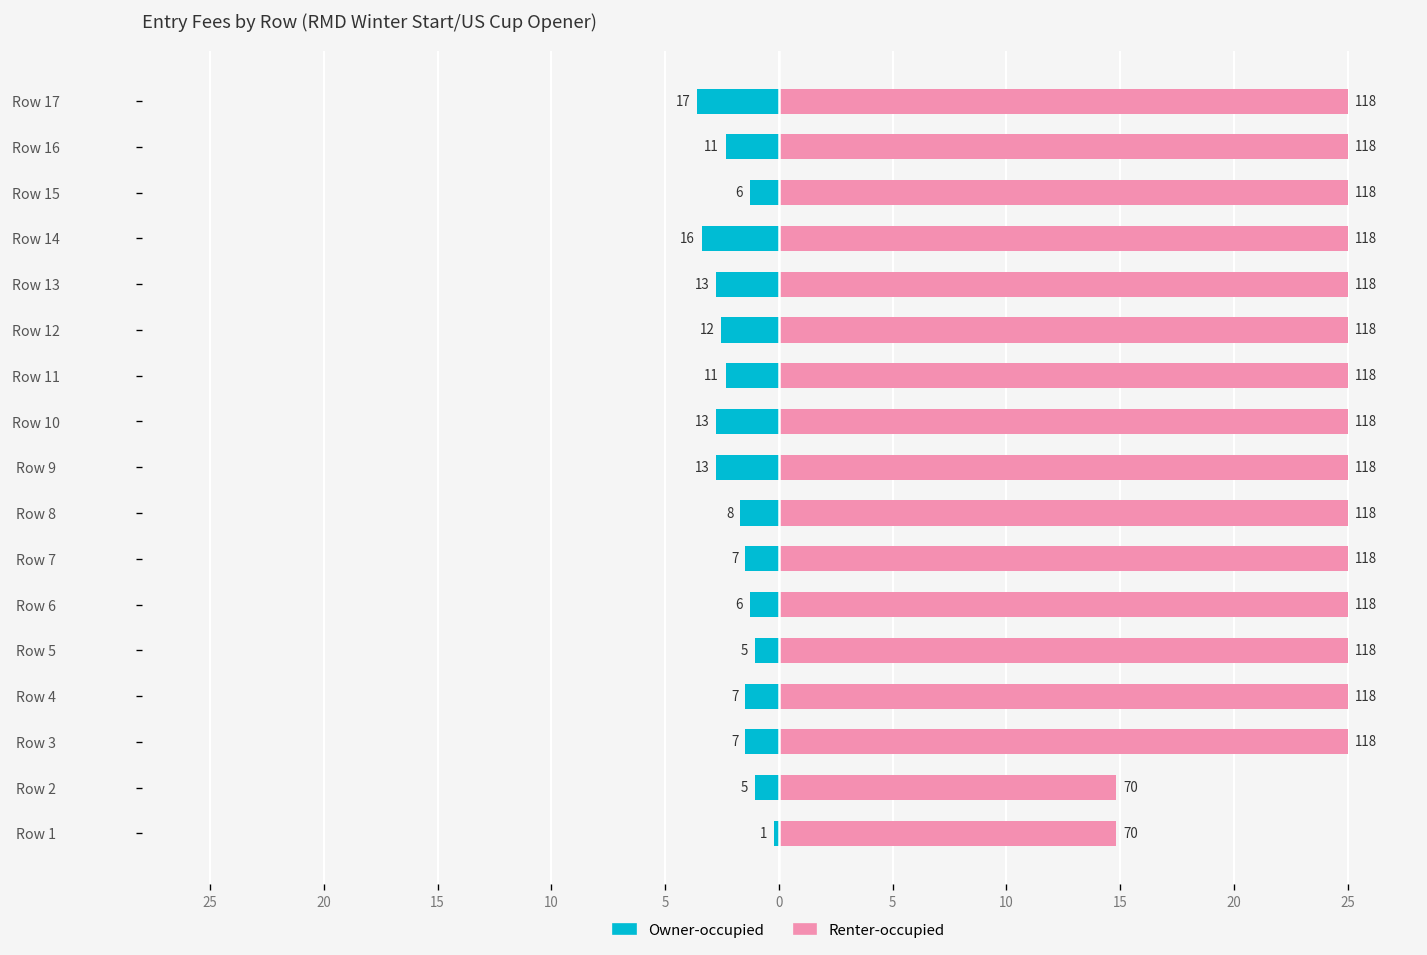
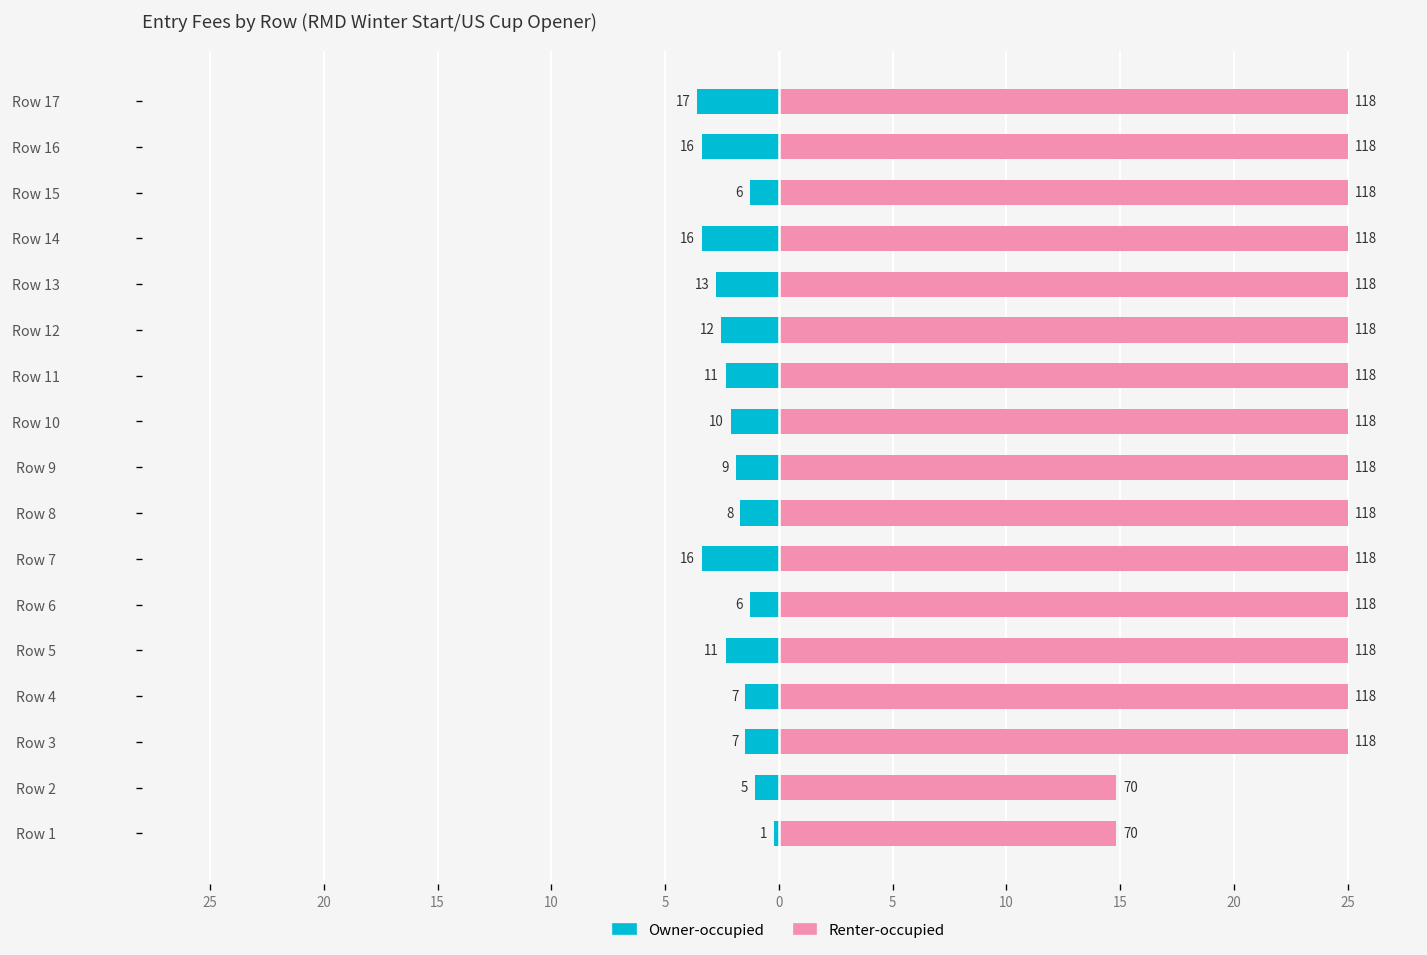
Owner-occupied, Row 16: 11 -> 16
Owner-occupied, Row 10: 13 -> 10
Owner-occupied, Row 9: 13 -> 9
Owner-occupied, Row 7: 7 -> 16
Owner-occupied, Row 5: 5 -> 11
